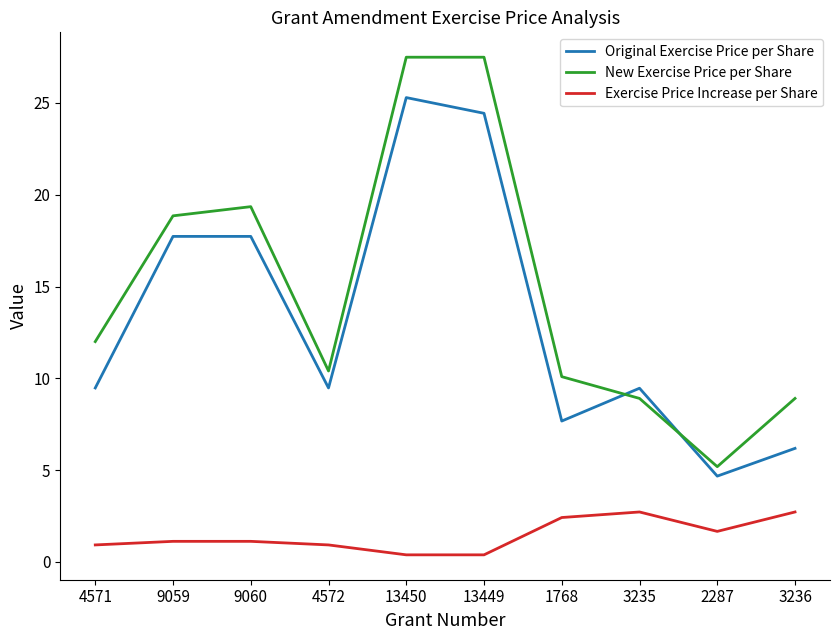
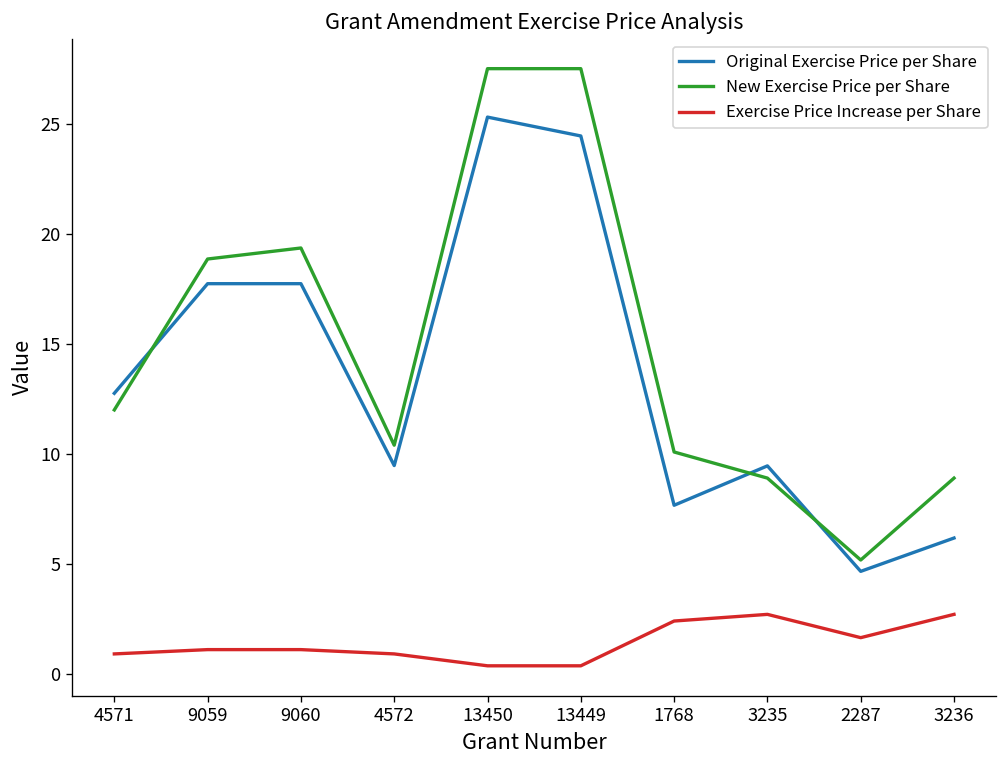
Original Exercise Price per Share, 4571: 9.5 -> 12.8
